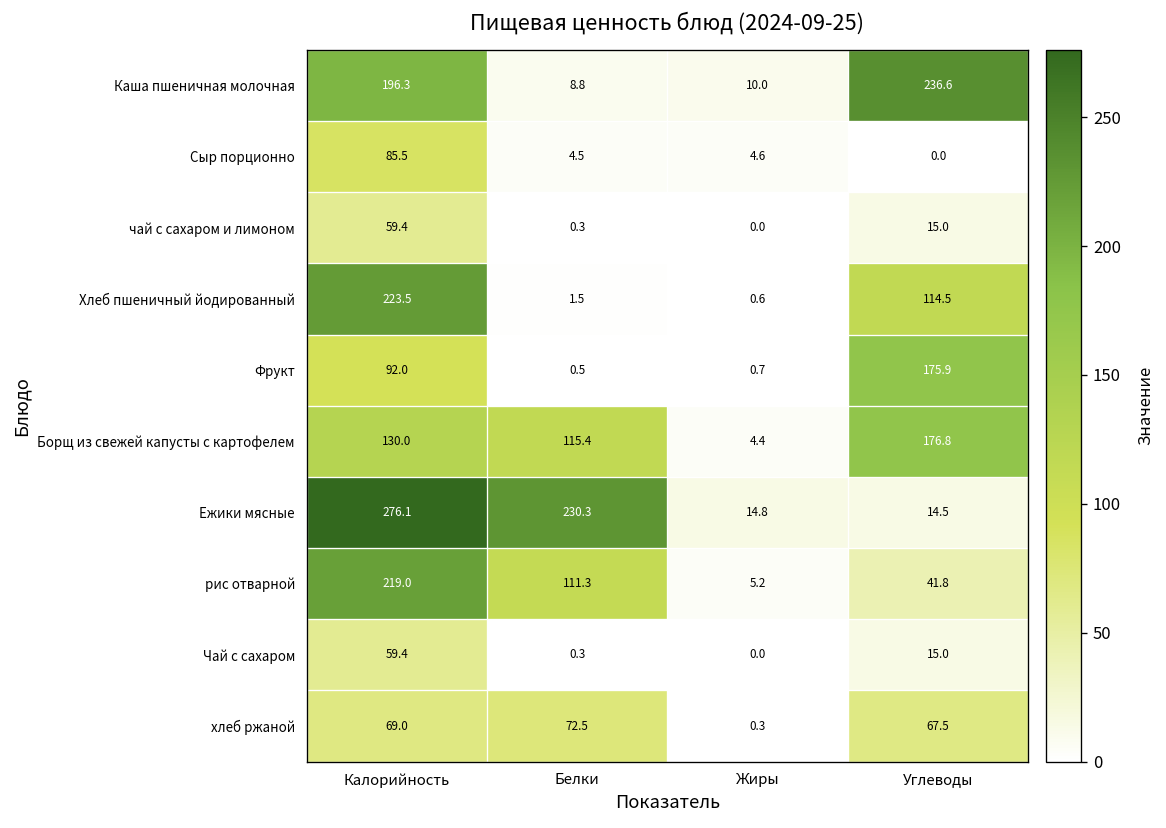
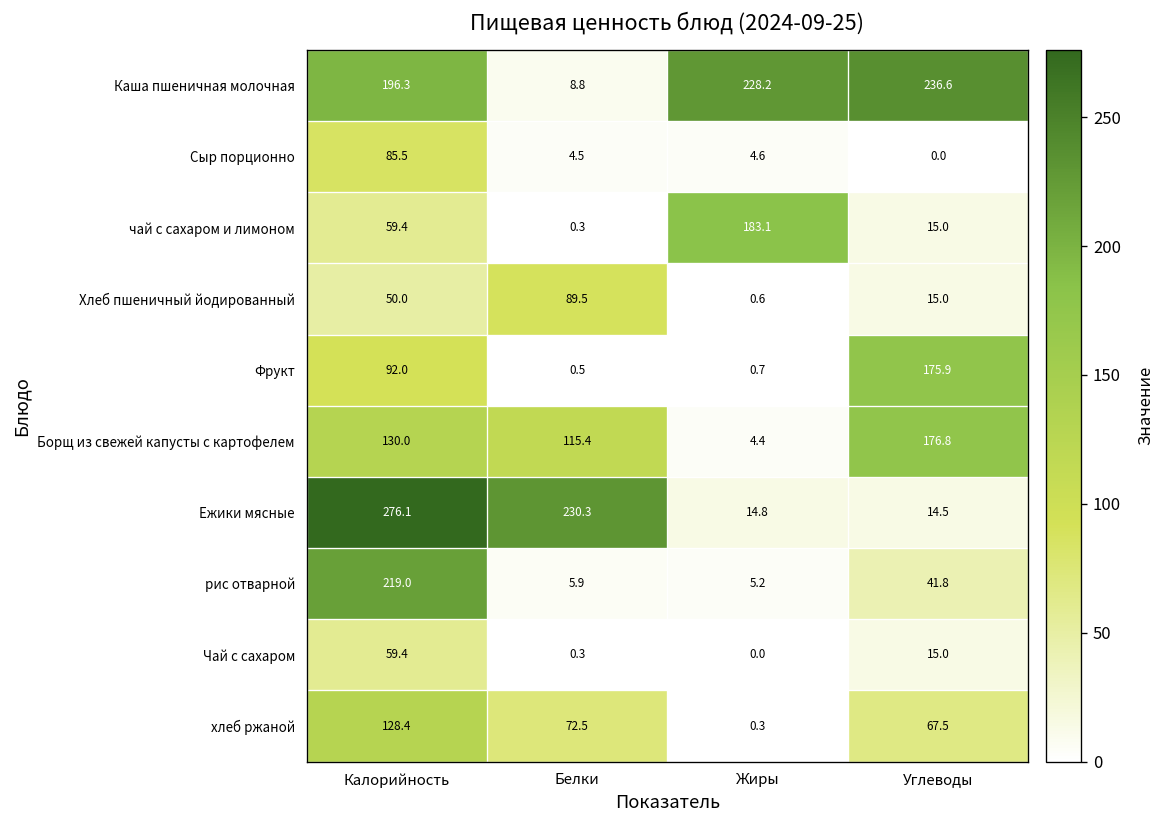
Каша пшеничная молочная, Жиры: 10.0 -> 228.2
чай с сахаром и лимоном, Жиры: 0.0 -> 183.1
Хлеб пшеничный йодированный, Калорийность: 223.5 -> 50.0
Хлеб пшеничный йодированный, Белки: 1.5 -> 89.5
Хлеб пшеничный йодированный, Углеводы: 114.5 -> 15.0
рис отварной, Белки: 111.3 -> 5.9
хлеб ржаной, Калорийность: 69.0 -> 128.4
